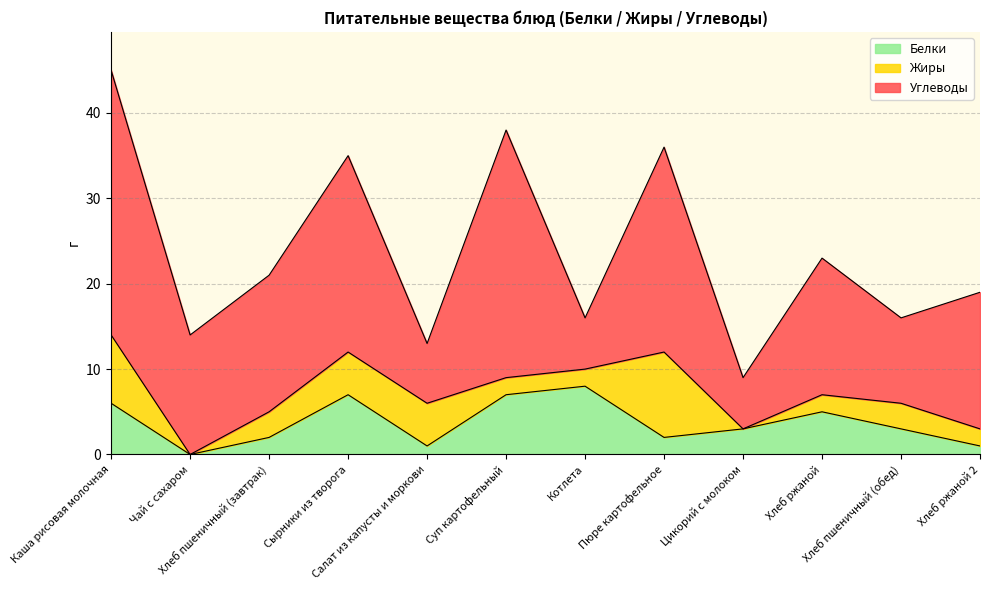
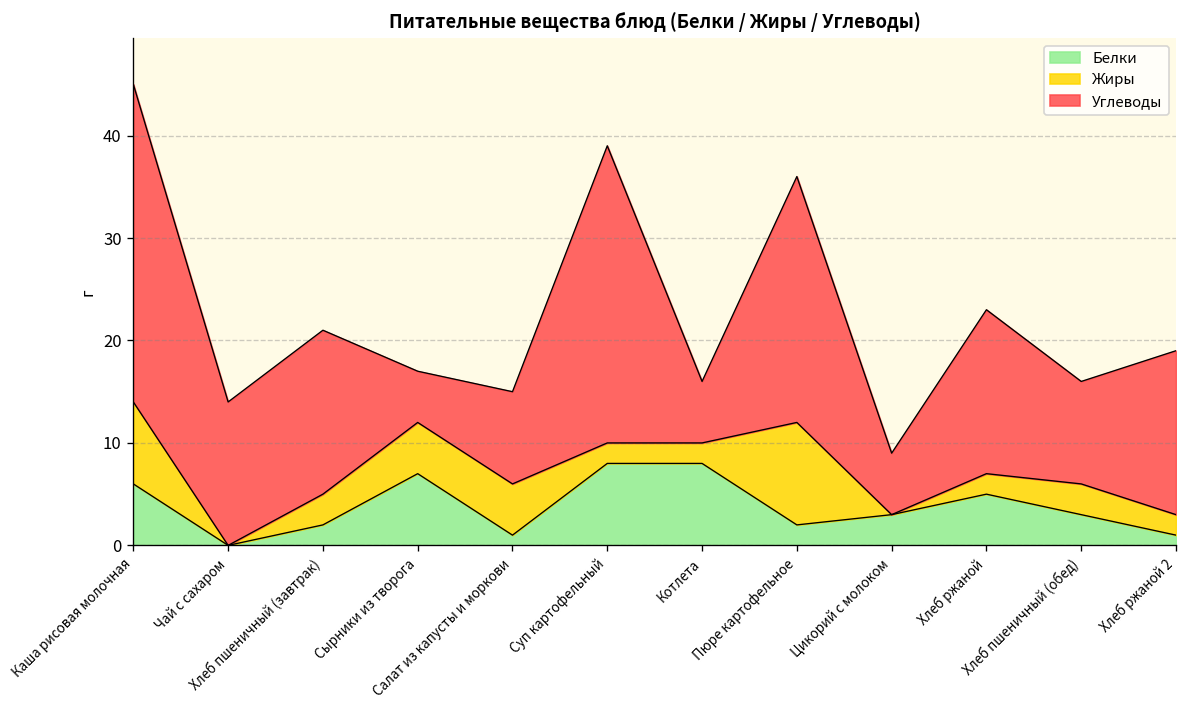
Углеводы, Сырники из творога: 23 -> 5
Углеводы, Салат из капусты и моркови: 7 -> 9
Белки, Суп картофельный: 7 -> 8
